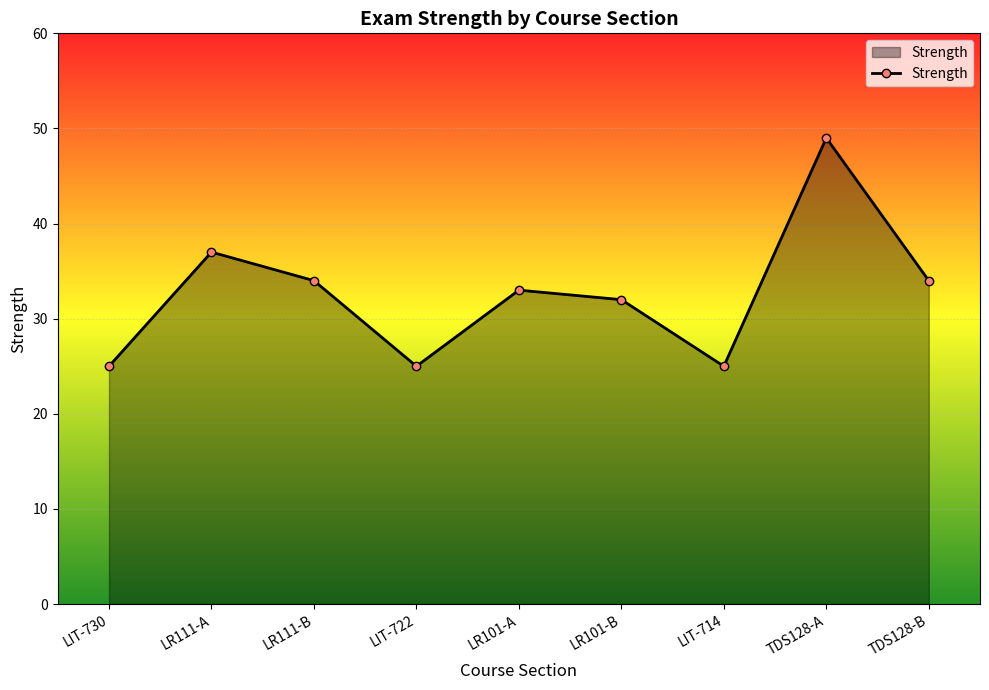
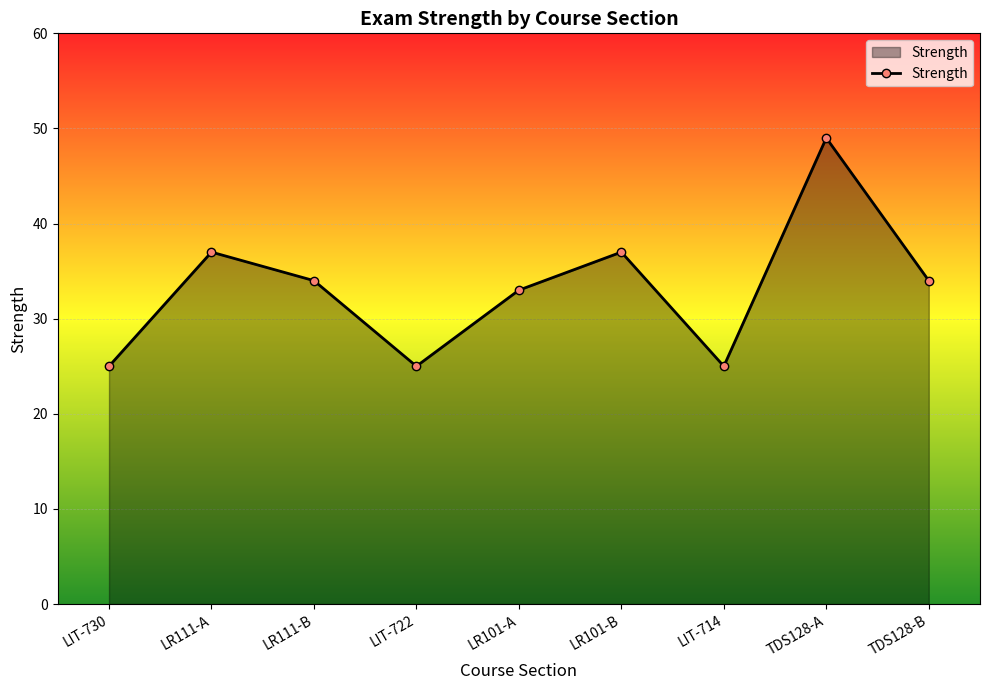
LR101-B: 32 -> 37
